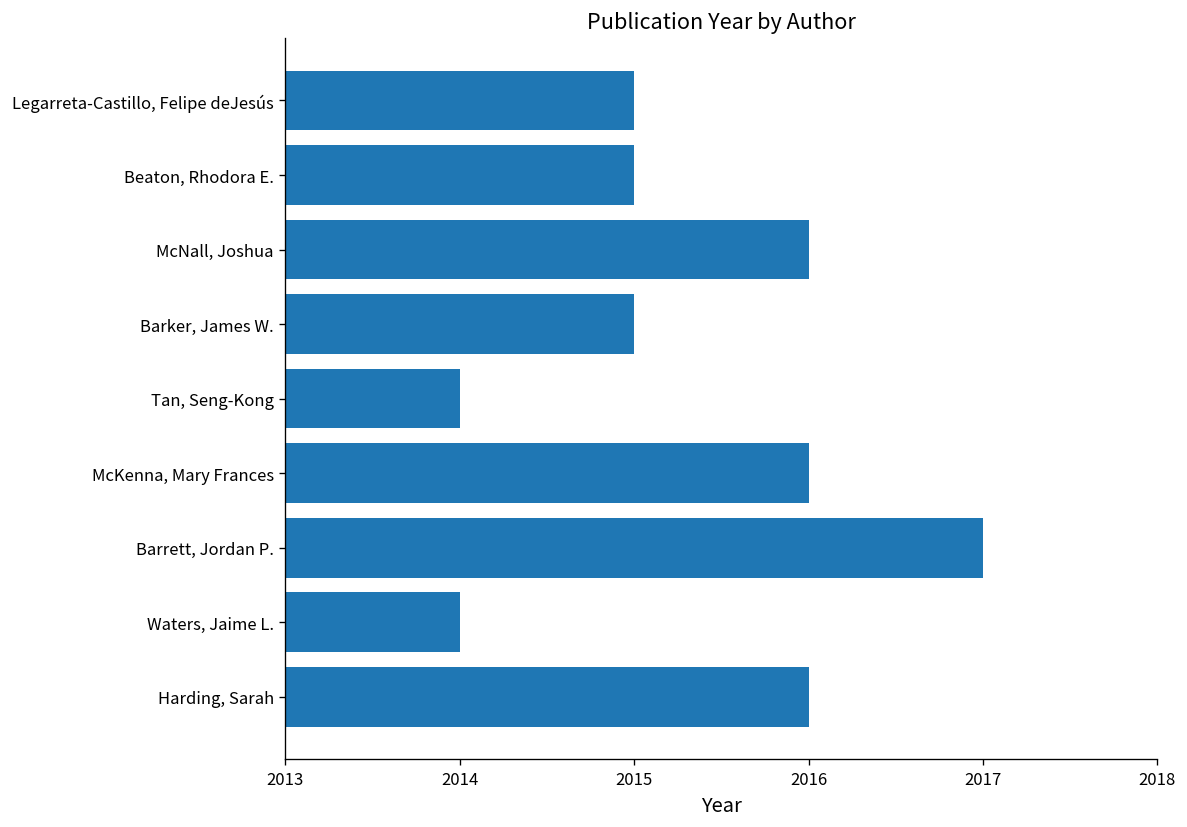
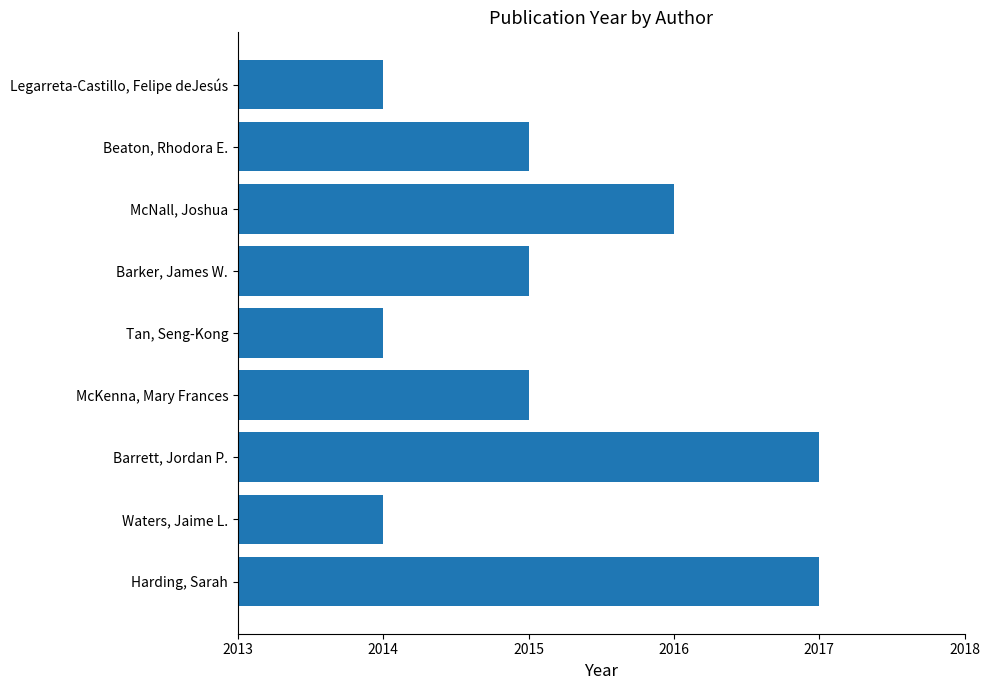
Legarreta-Castillo, Felipe deJesús: 2015 -> 2014
McKenna, Mary Frances: 2016 -> 2015
Harding, Sarah: 2016 -> 2017
